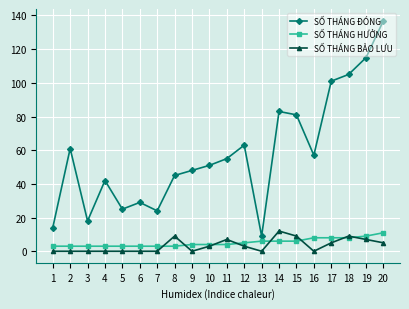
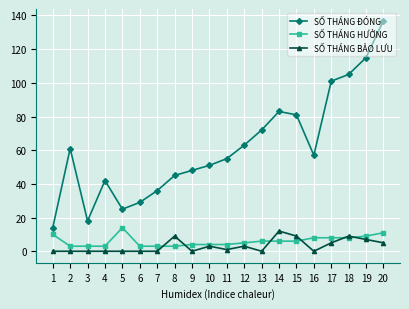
SỐ THÁNG HƯỞNG, 1: 3 -> 10
SỐ THÁNG HƯỞNG, 5: 3 -> 14
SỐ THÁNG ĐÓNG, 7: 24 -> 36
SỐ THÁNG BẢO LƯU, 11: 7 -> 1
SỐ THÁNG ĐÓNG, 13: 9 -> 72
